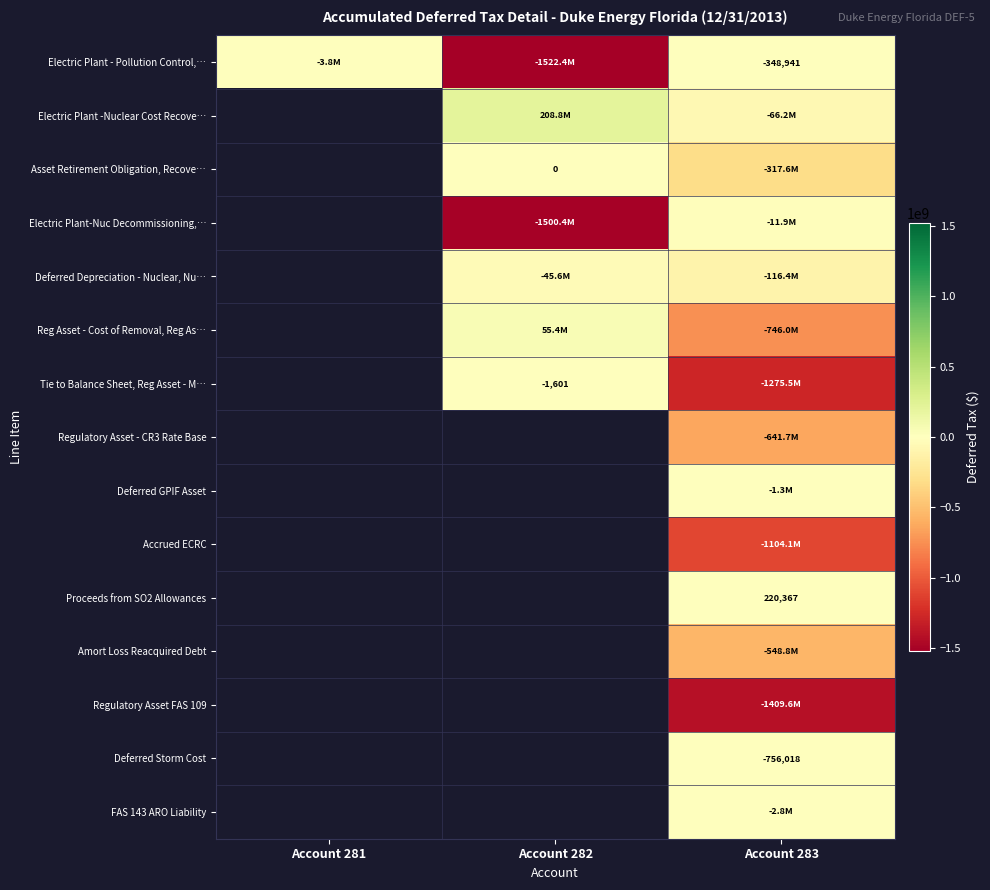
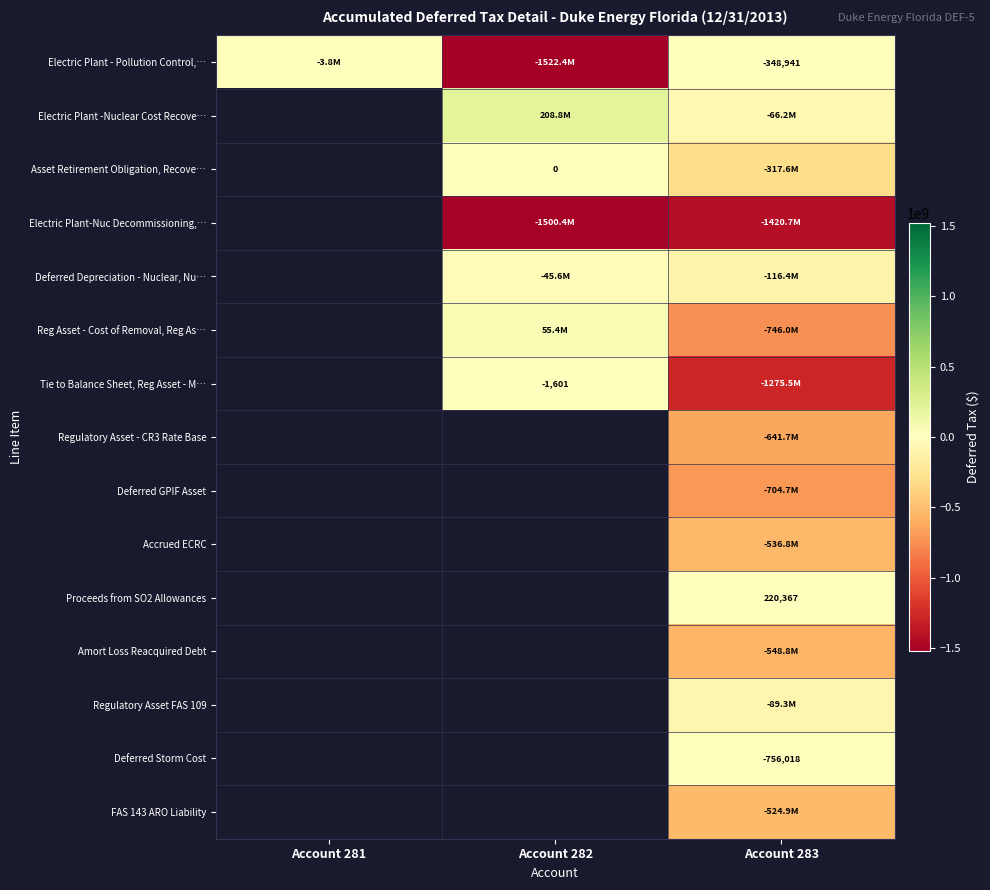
Electric Plant-Nuc Decommissioning,…, Account 283: -11.9M -> -1420.7M
Deferred GPIF Asset, Account 283: -1.3M -> -704.7M
Accrued ECRC, Account 283: -1104.1M -> -536.8M
Regulatory Asset FAS 109, Account 283: -1409.6M -> -89.3M
FAS 143 ARO Liability, Account 283: -2.8M -> -524.9M
